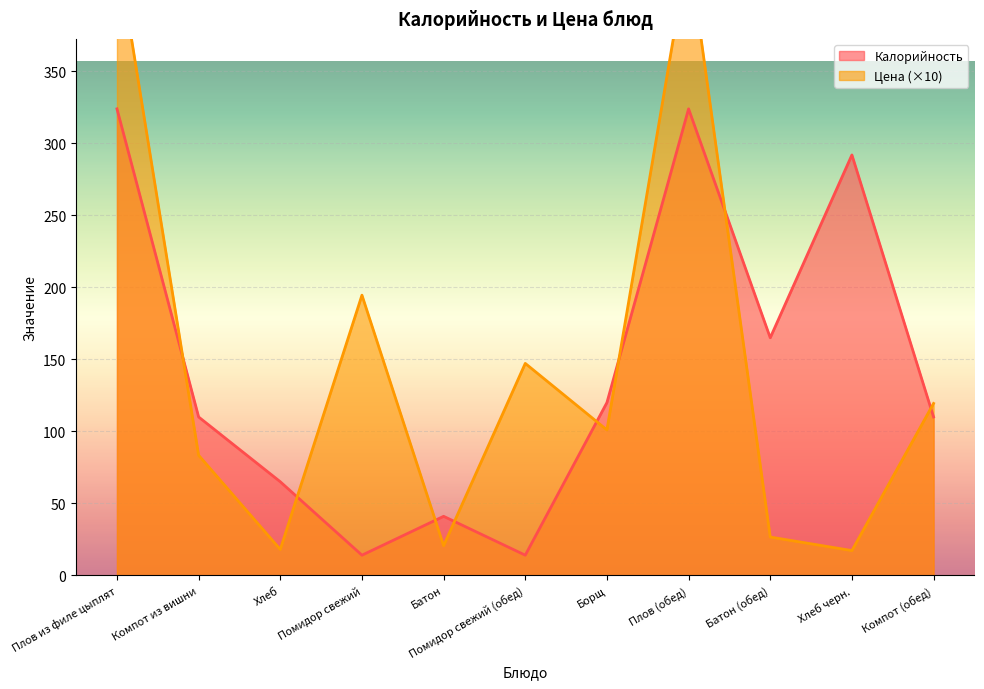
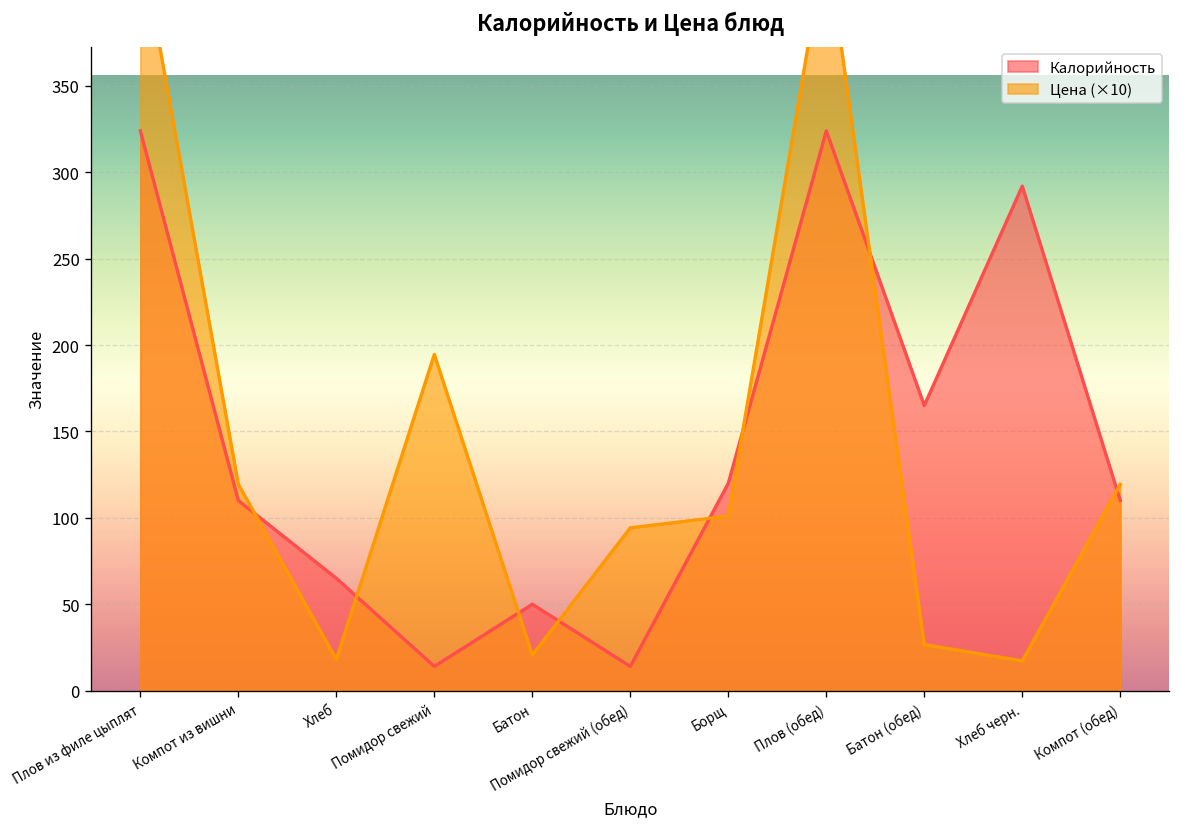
Цена (×10), Компот из вишни: 83 -> 119
Калорийность, Батон: 41 -> 50
Цена (×10), Помидор свежий (обед): 147 -> 94
